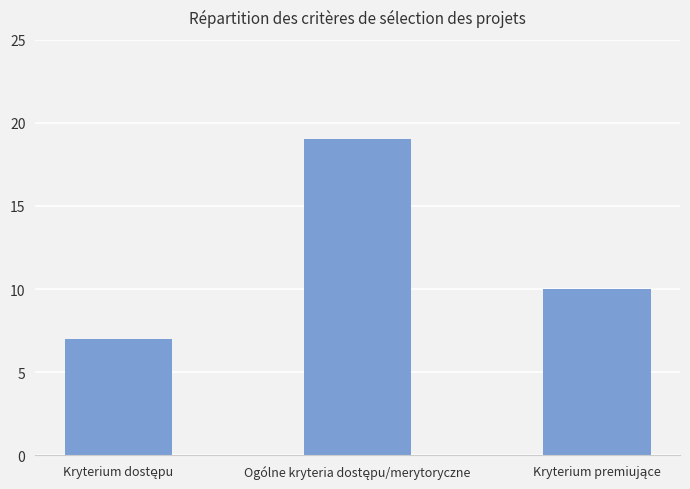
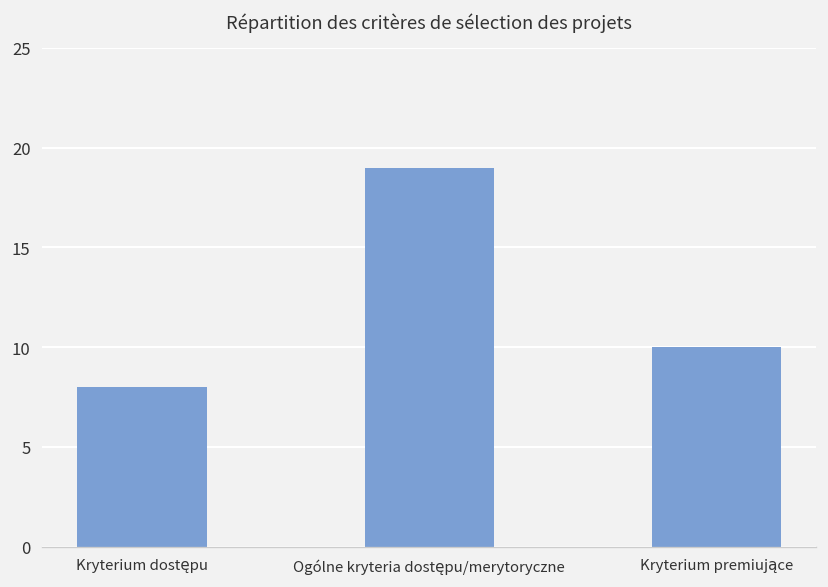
Kryterium dostępu: 7 -> 8
